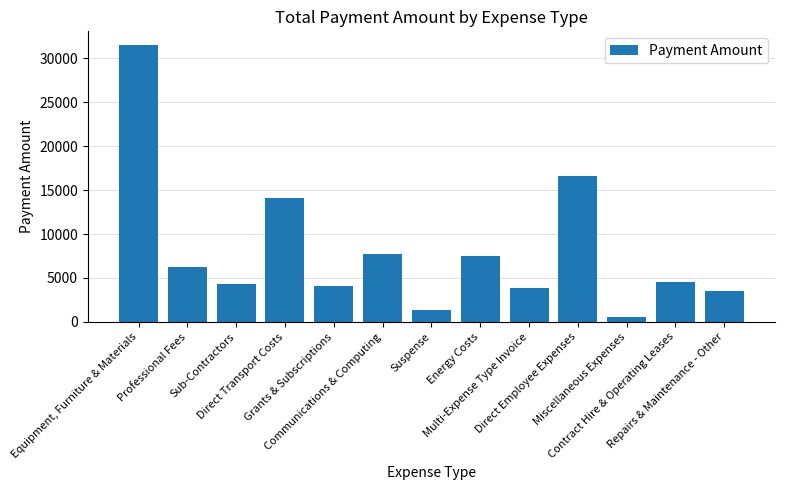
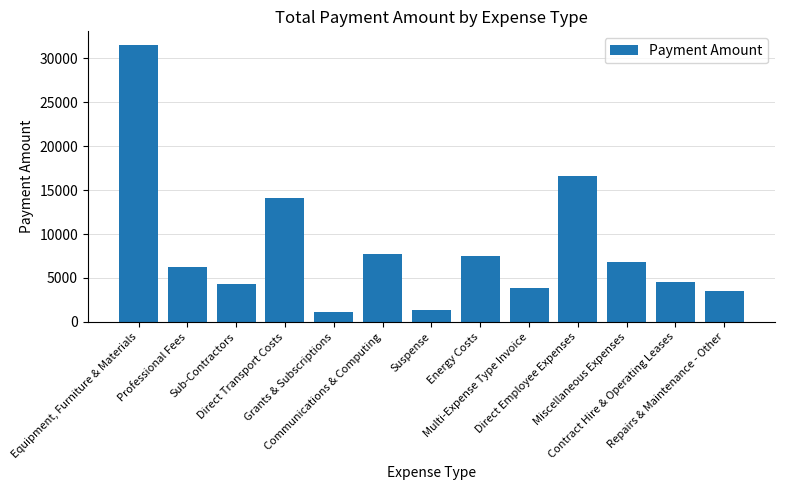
Grants & Subscriptions: 4000 -> 1000
Miscellaneous Expenses: 1000 -> 7000
